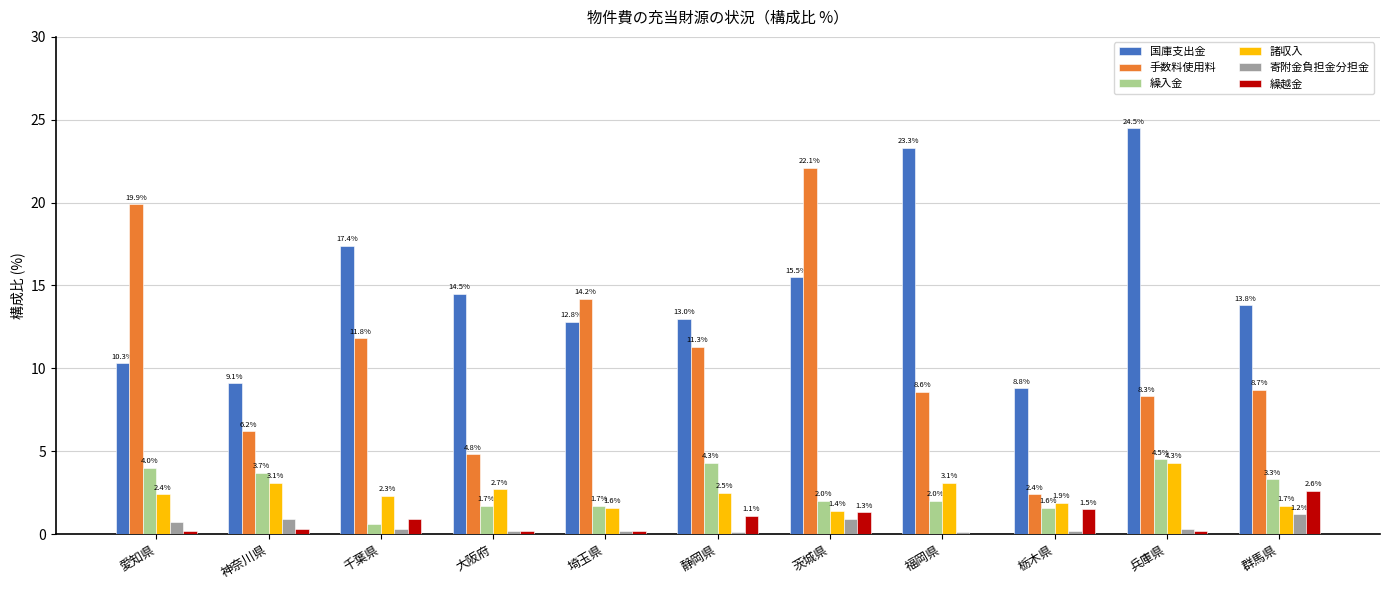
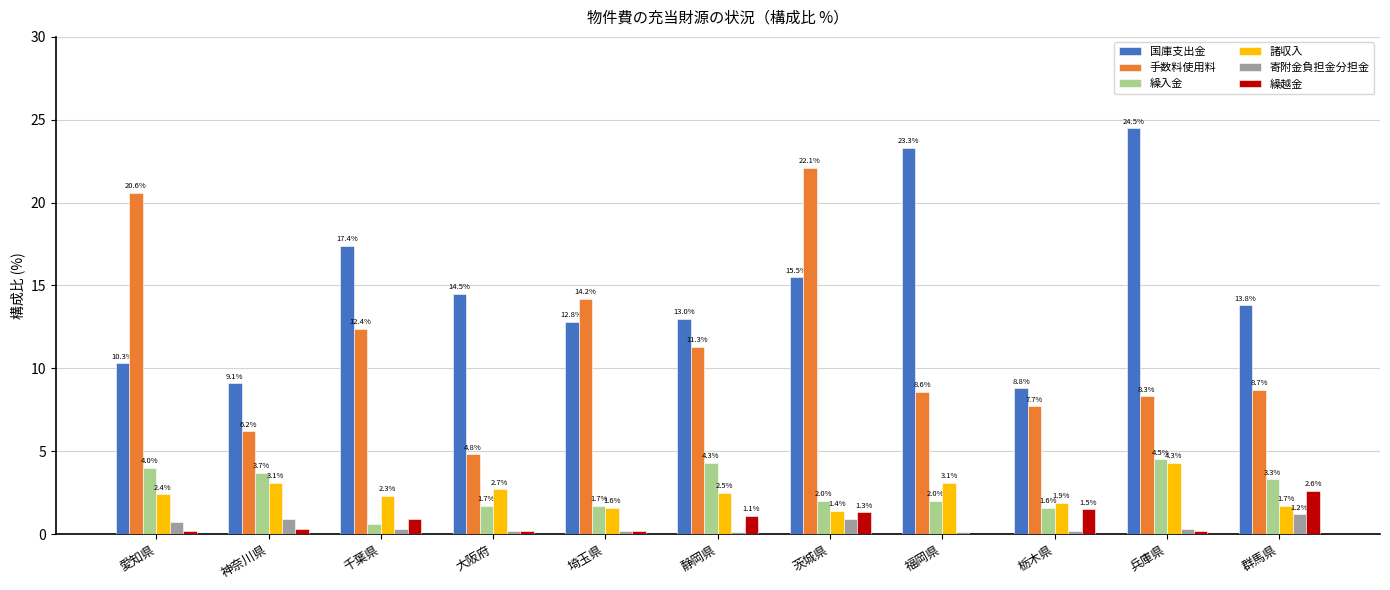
手数料使用料, 愛知県: 19.9% -> 20.6%
手数料使用料, 千葉県: 11.8% -> 12.4%
手数料使用料, 栃木県: 2.4% -> 7.7%
